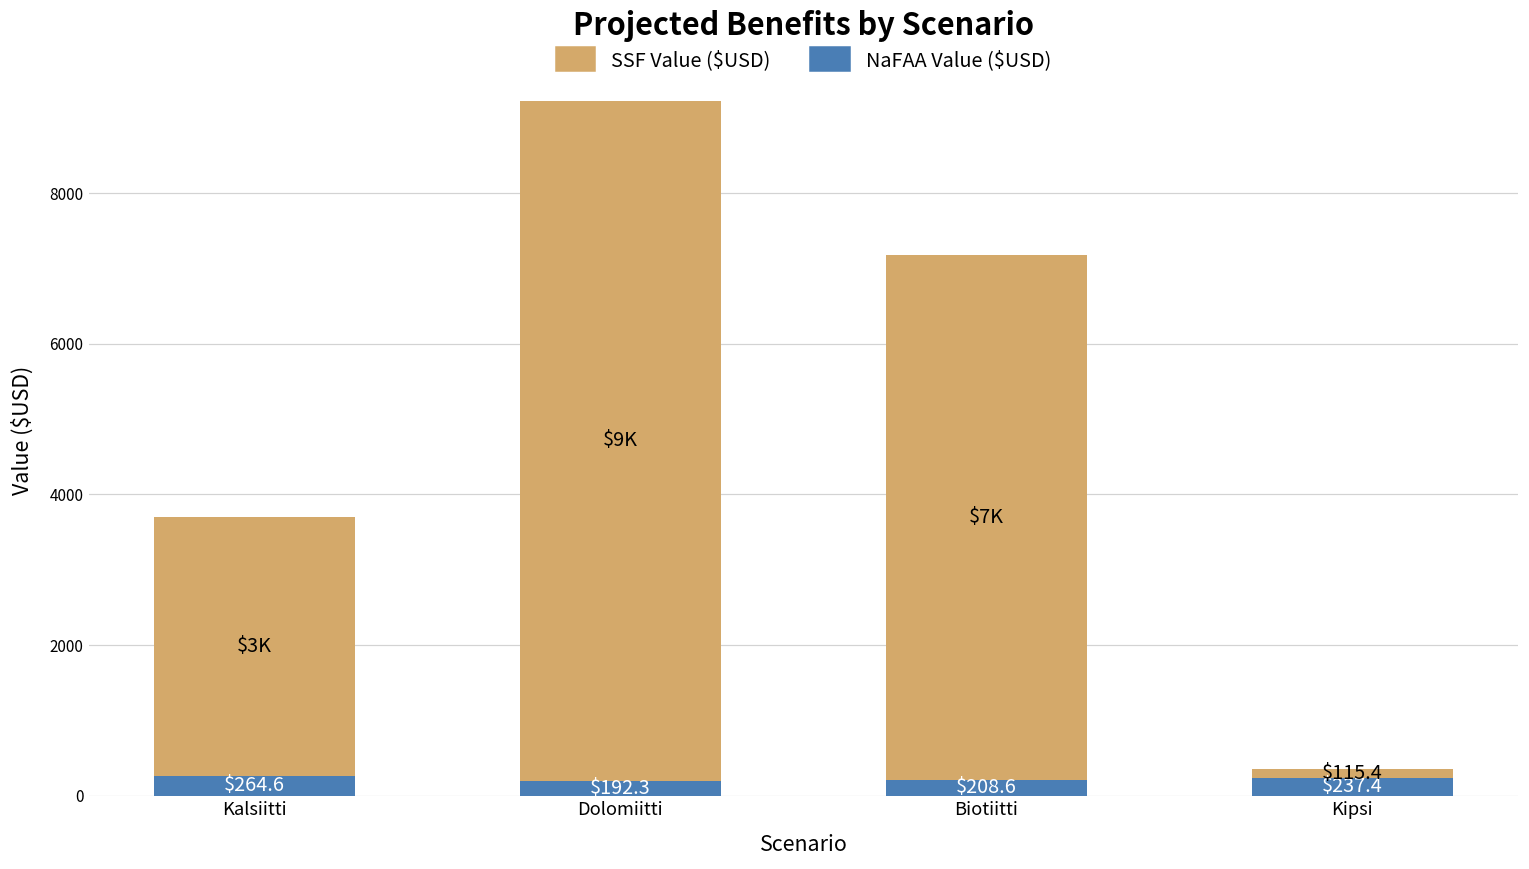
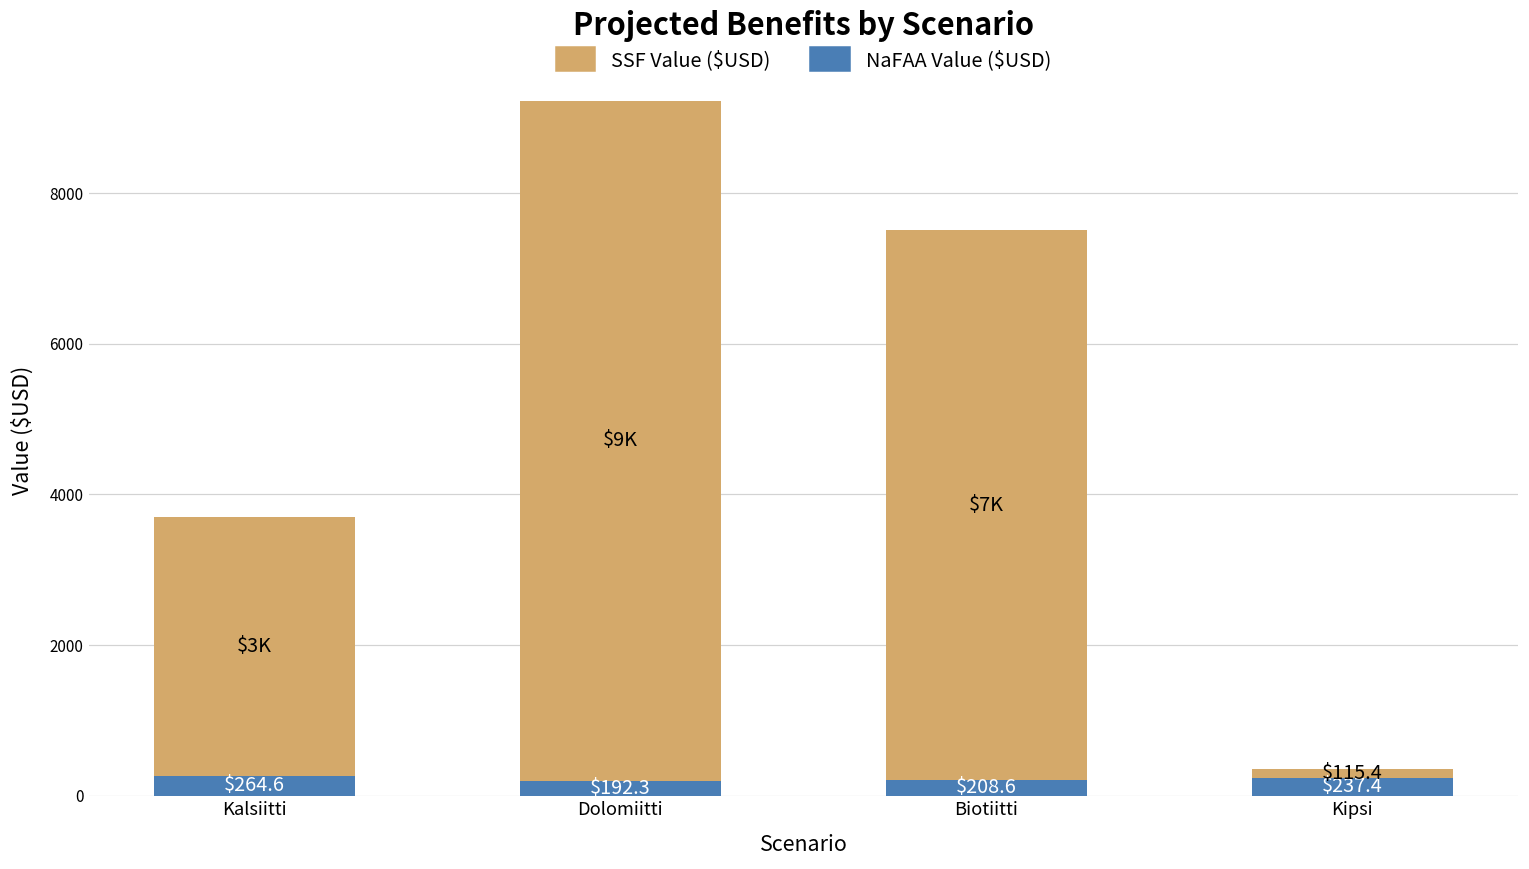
SSF Value ($USD), Biotiitti: 7000 -> 7300
